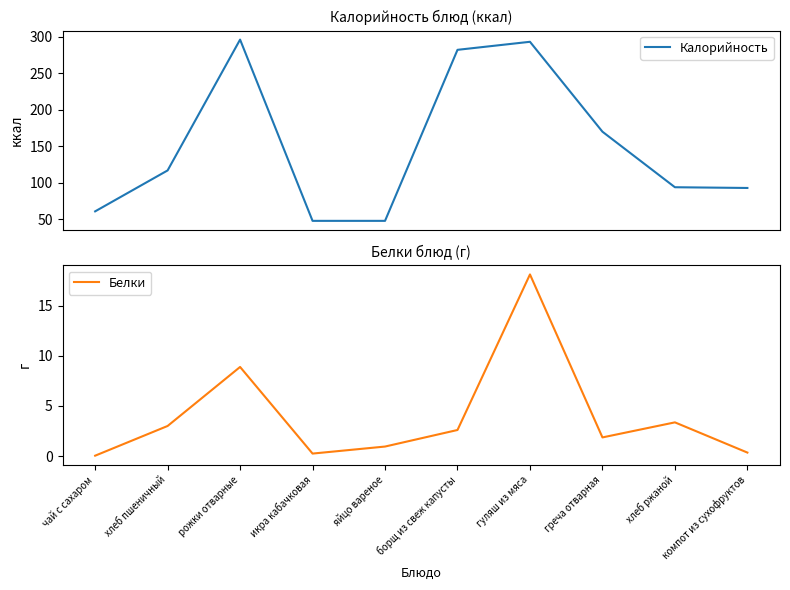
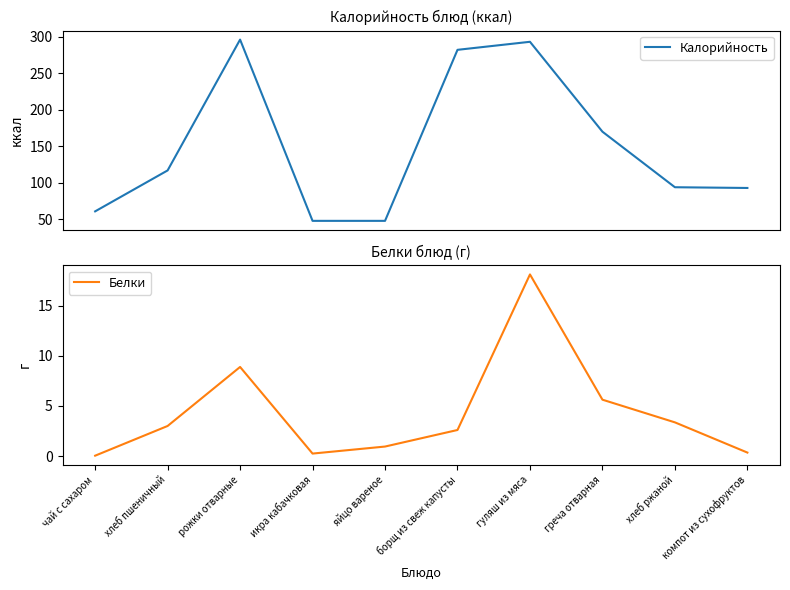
Белки блюд (г), греча отварная: 1.9 -> 5.6
